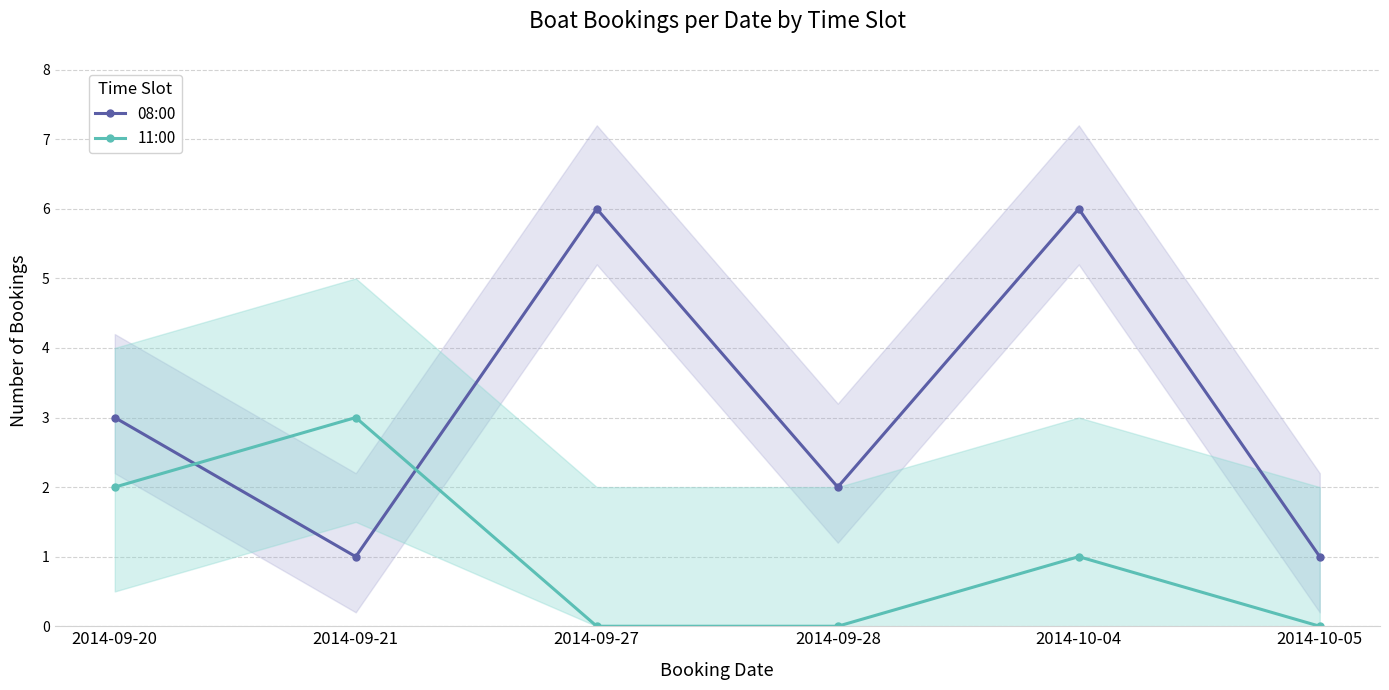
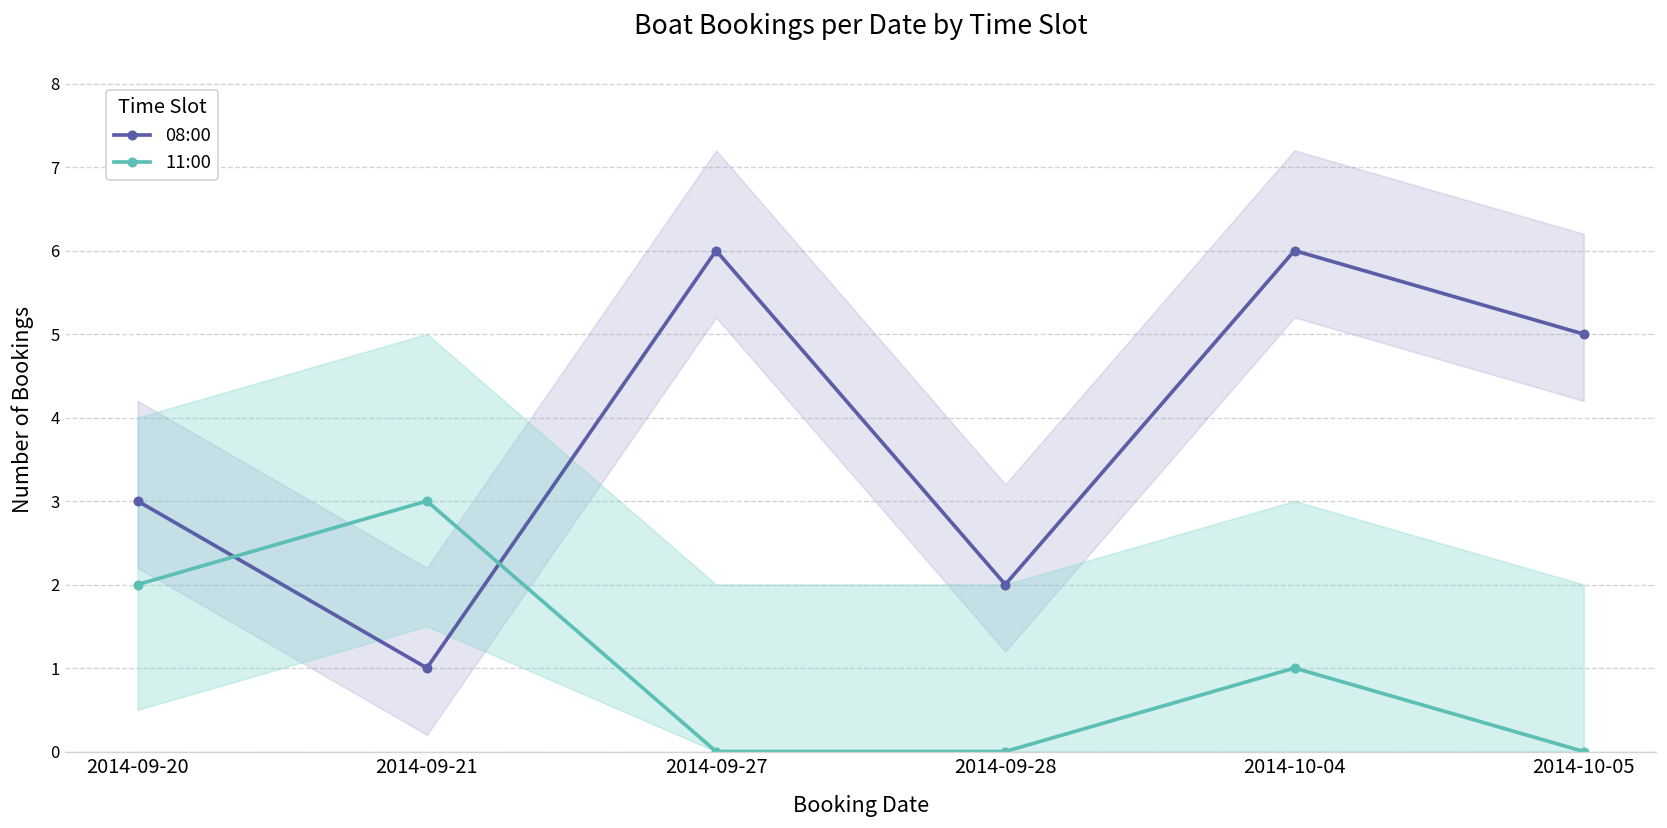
08:00, 2014-10-05: 1 -> 5
